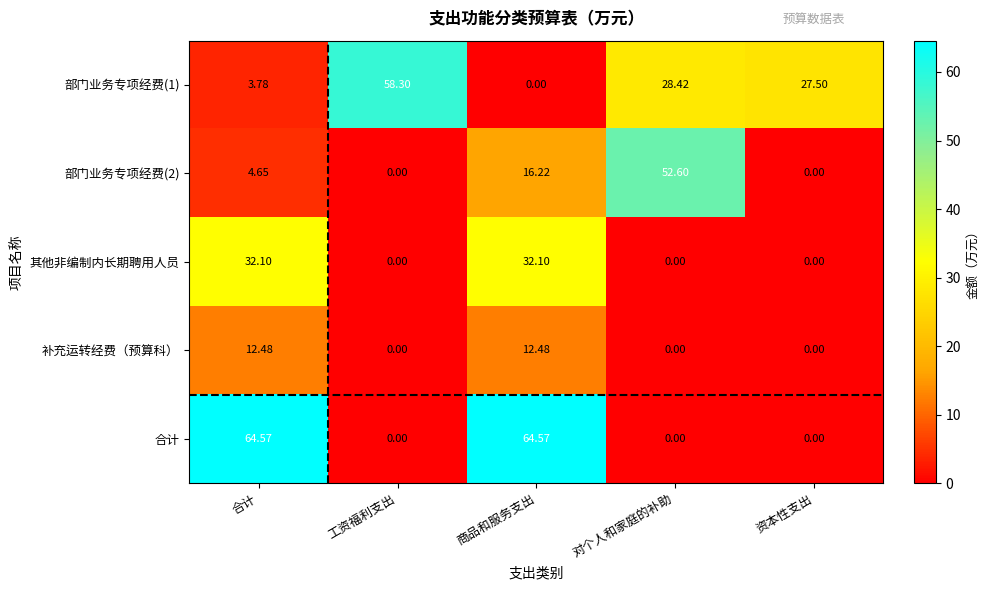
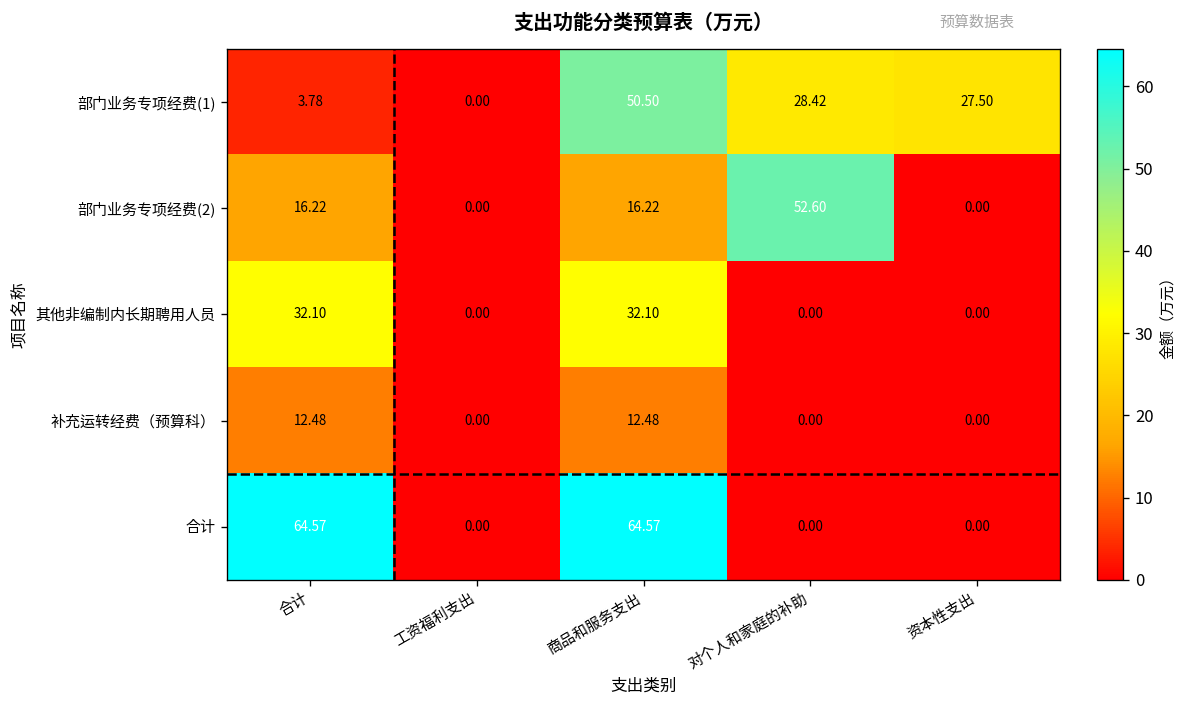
部门业务专项经费(1), 工资福利支出: 58.30 -> 0.00
部门业务专项经费(1), 商品和服务支出: 0.00 -> 50.50
部门业务专项经费(2), 合计: 4.65 -> 16.22
